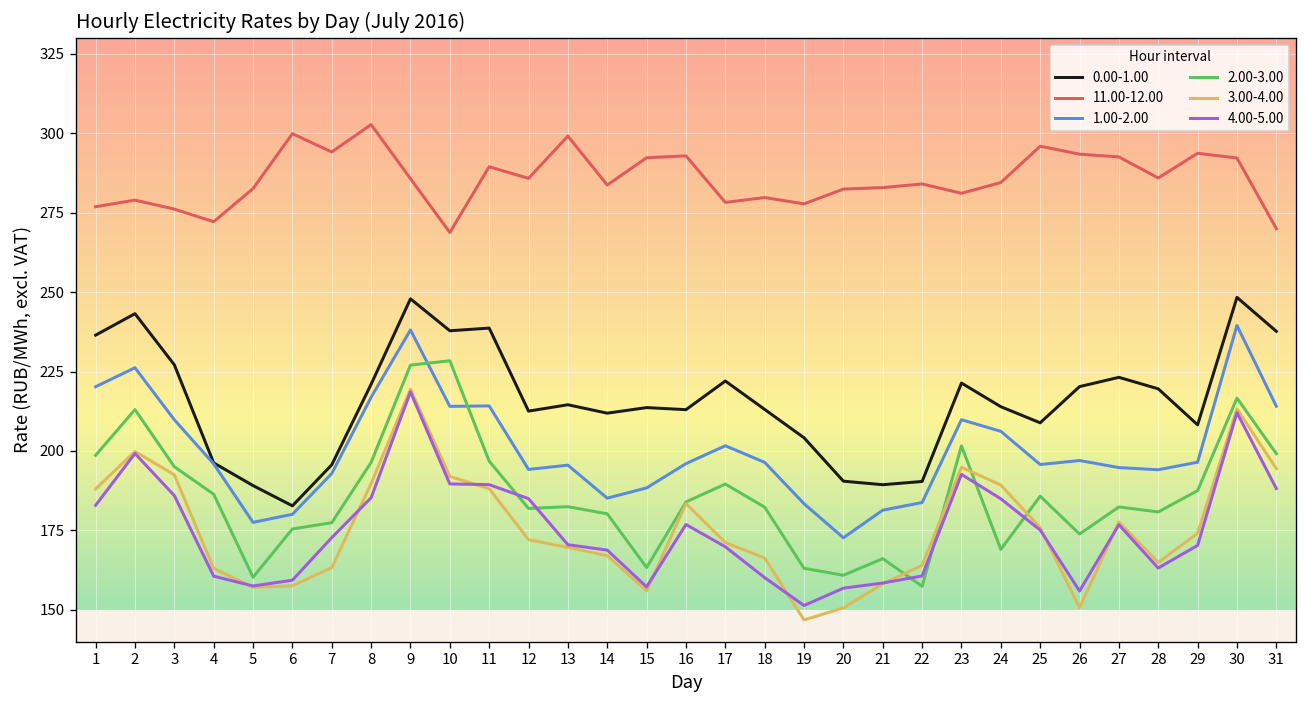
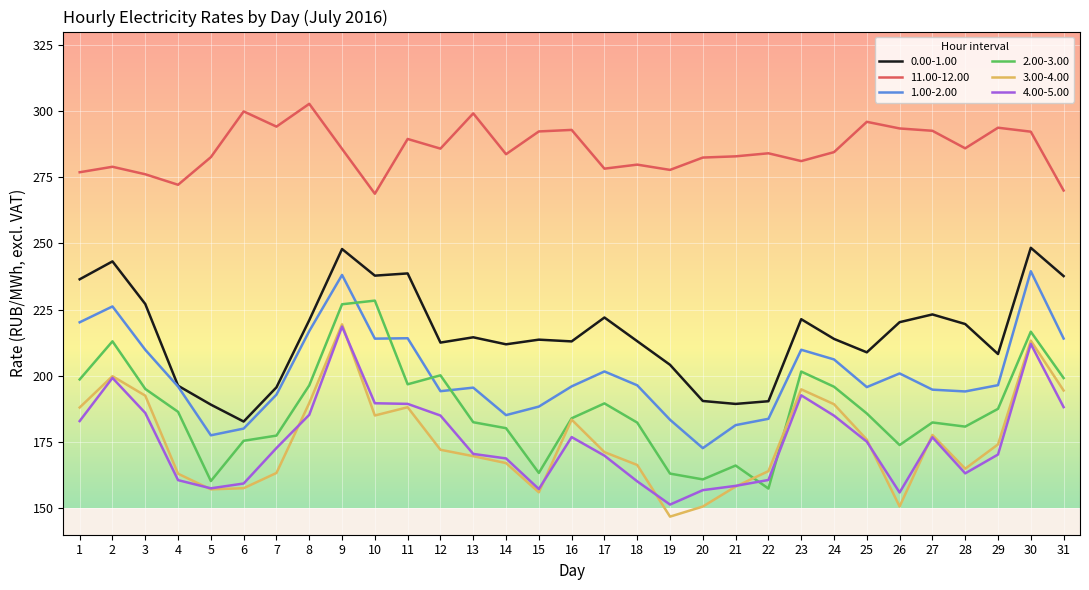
3.00-4.00, 10: 192 -> 185
2.00-3.00, 12: 182 -> 200
2.00-3.00, 24: 169 -> 196
1.00-2.00, 26: 197 -> 201
